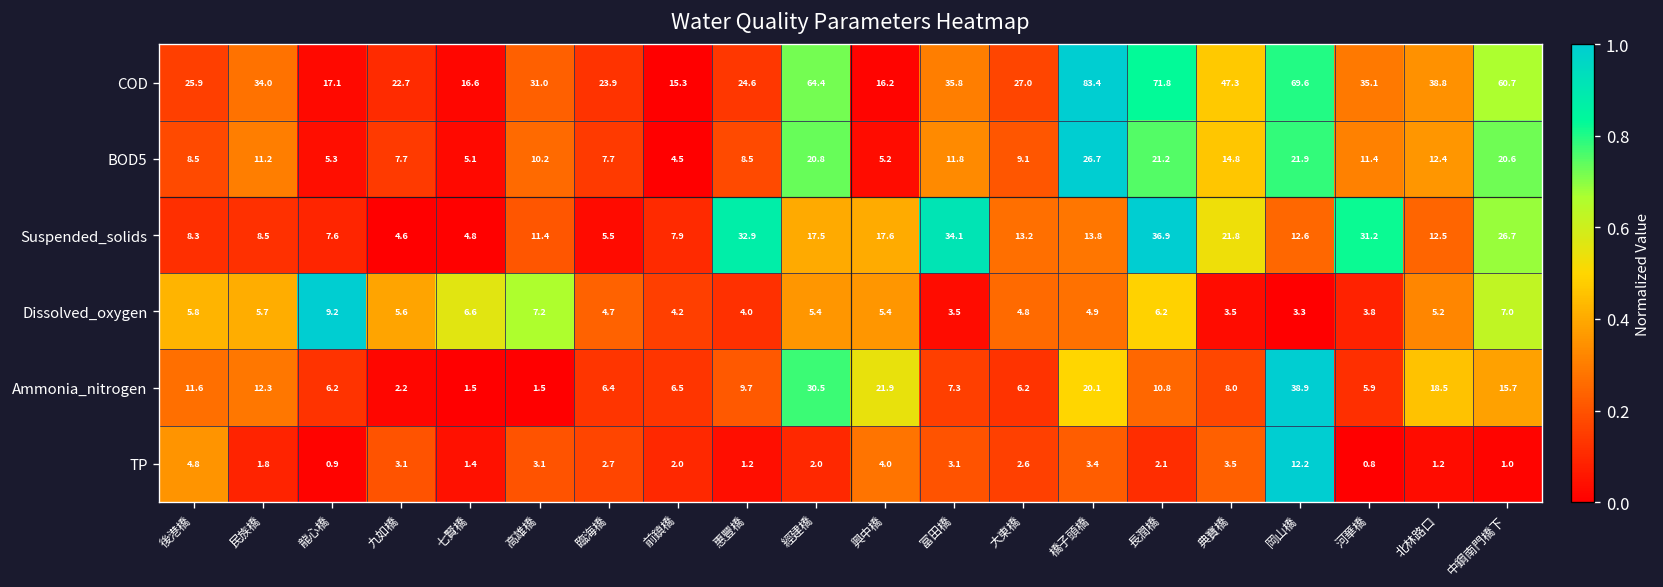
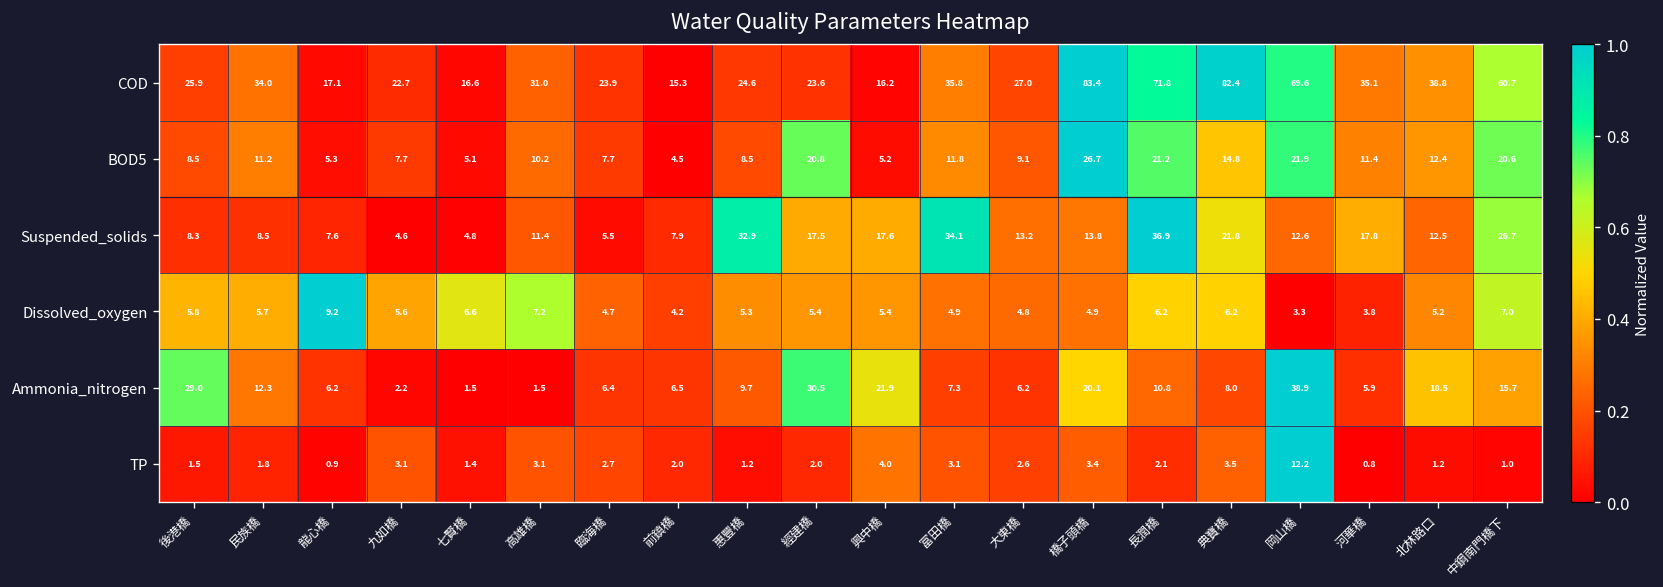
COD, 經建橋: 64.4 -> 23.6
COD, 典寶橋: 47.3 -> 82.4
Suspended_solids, 河華橋: 31.2 -> 17.8
Dissolved_oxygen, 惠豐橋: 4.0 -> 5.3
Dissolved_oxygen, 富田橋: 3.5 -> 4.9
Dissolved_oxygen, 典寶橋: 3.5 -> 6.2
Ammonia_nitrogen, 後港橋: 11.6 -> 29.0
TP, 後港橋: 4.8 -> 1.5
